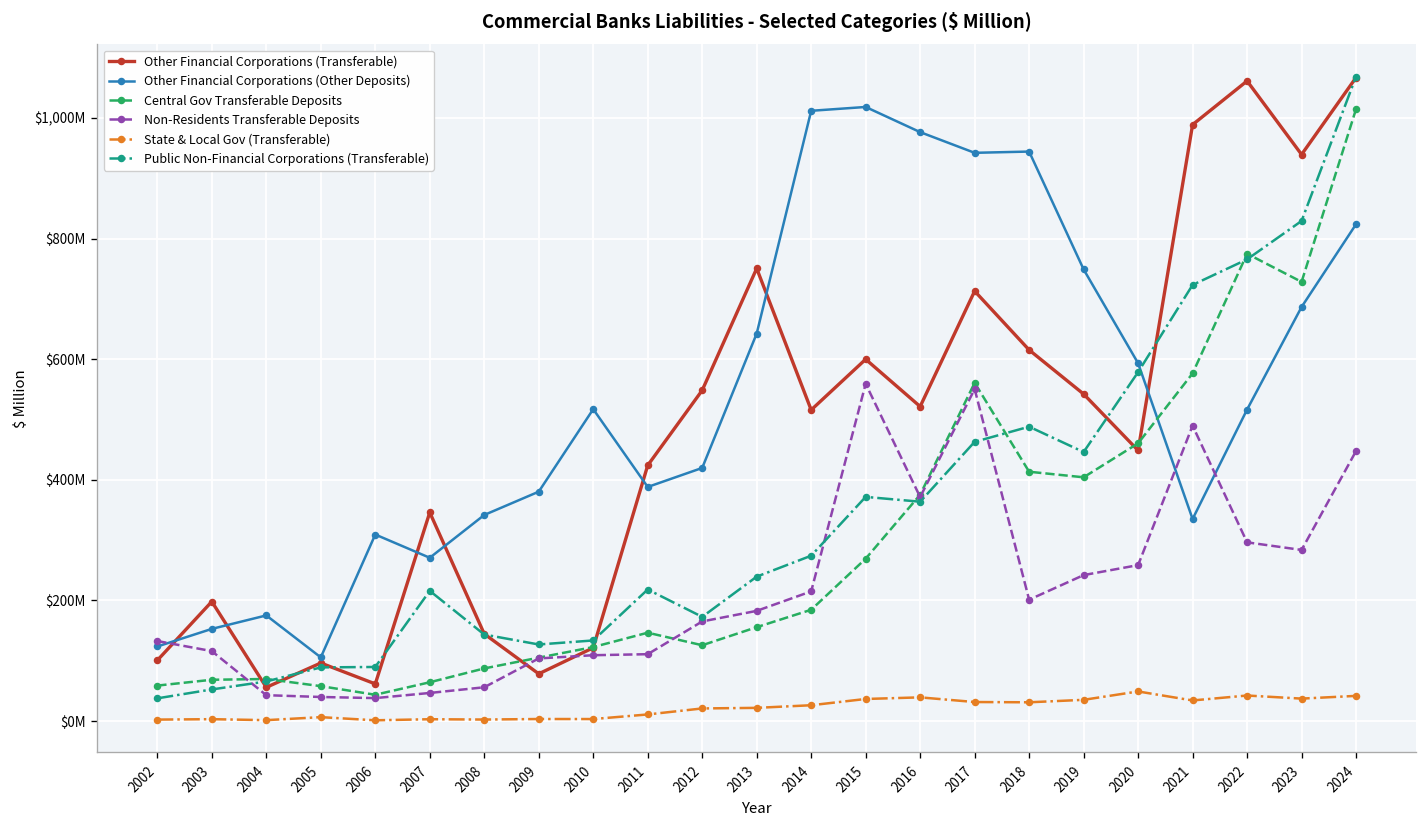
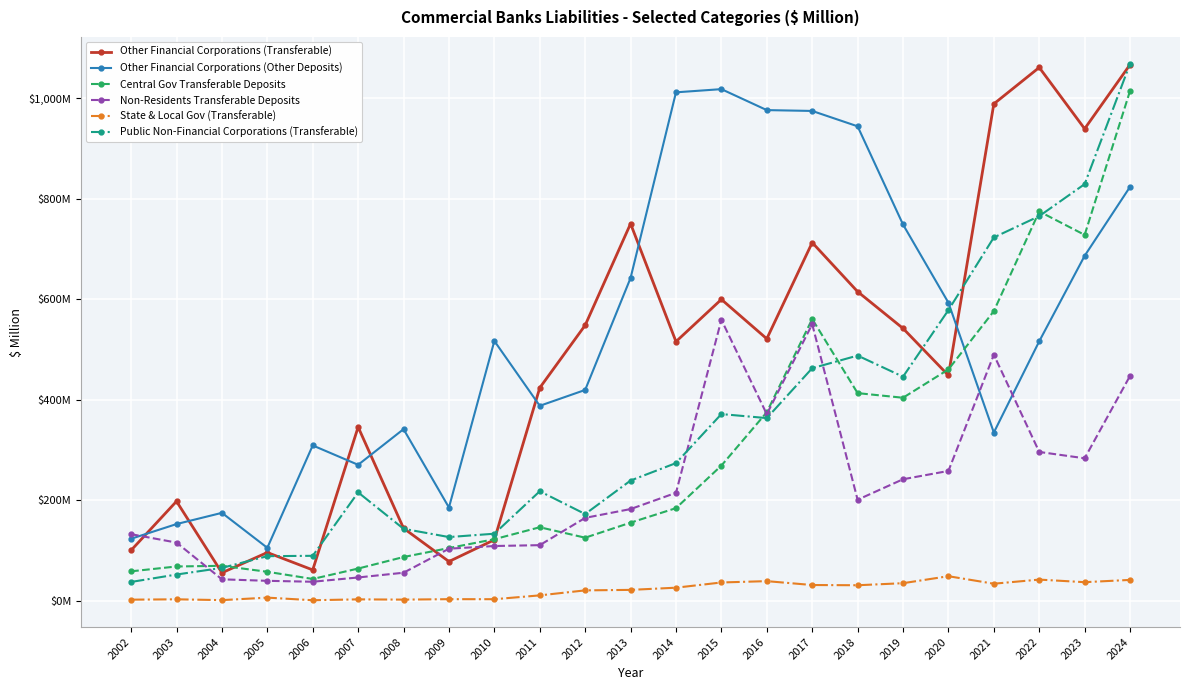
Other Financial Corporations (Other Deposits), 2009: $380,000,000 -> $190,000,000
Other Financial Corporations (Other Deposits), 2017: $940,000,000 -> $970,000,000
